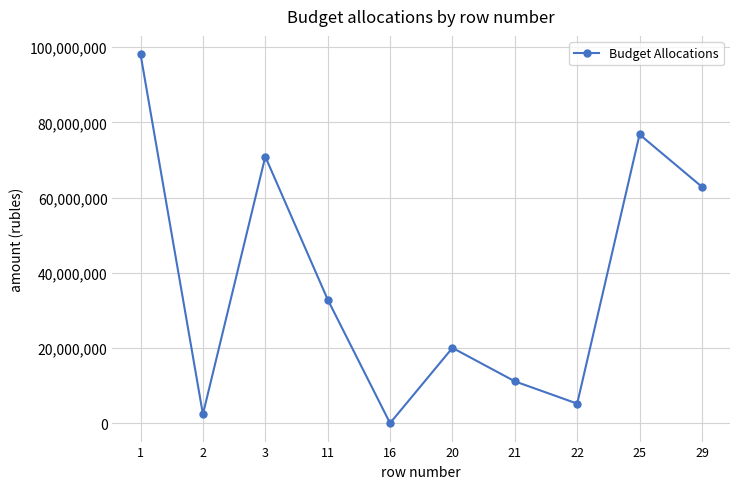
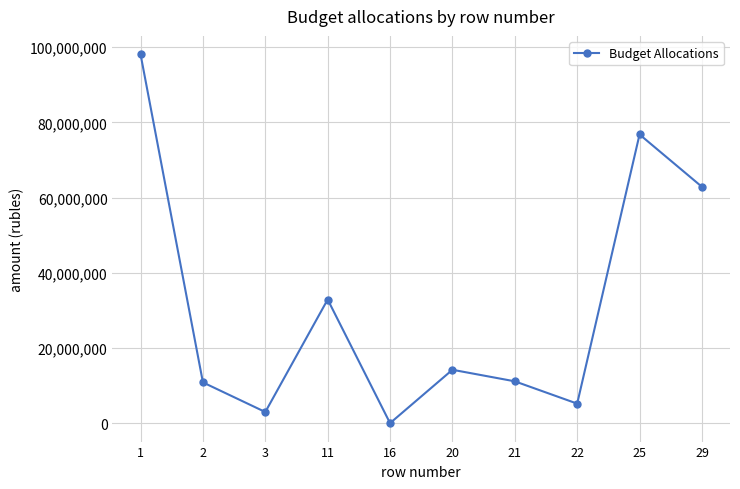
2: 2,000,000 -> 11,000,000
3: 71,000,000 -> 3,000,000
20: 20,000,000 -> 14,000,000
